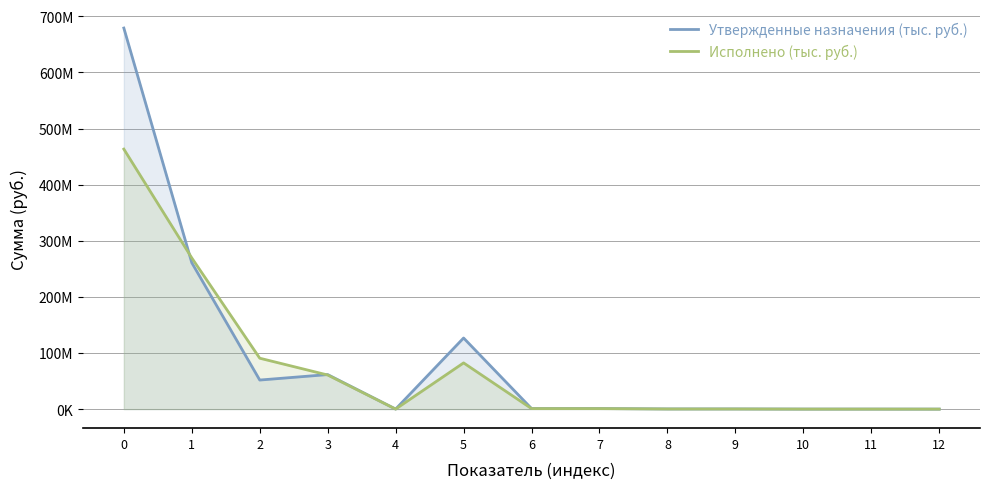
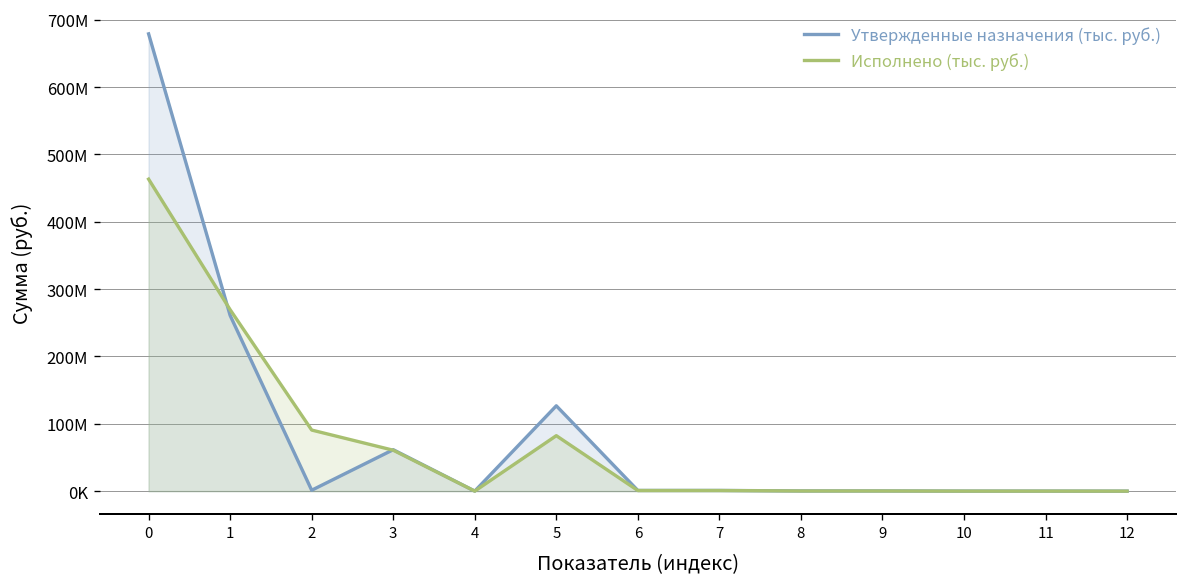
Утвержденные назначения (тыс. руб.), 2: 50000000 -> 0
